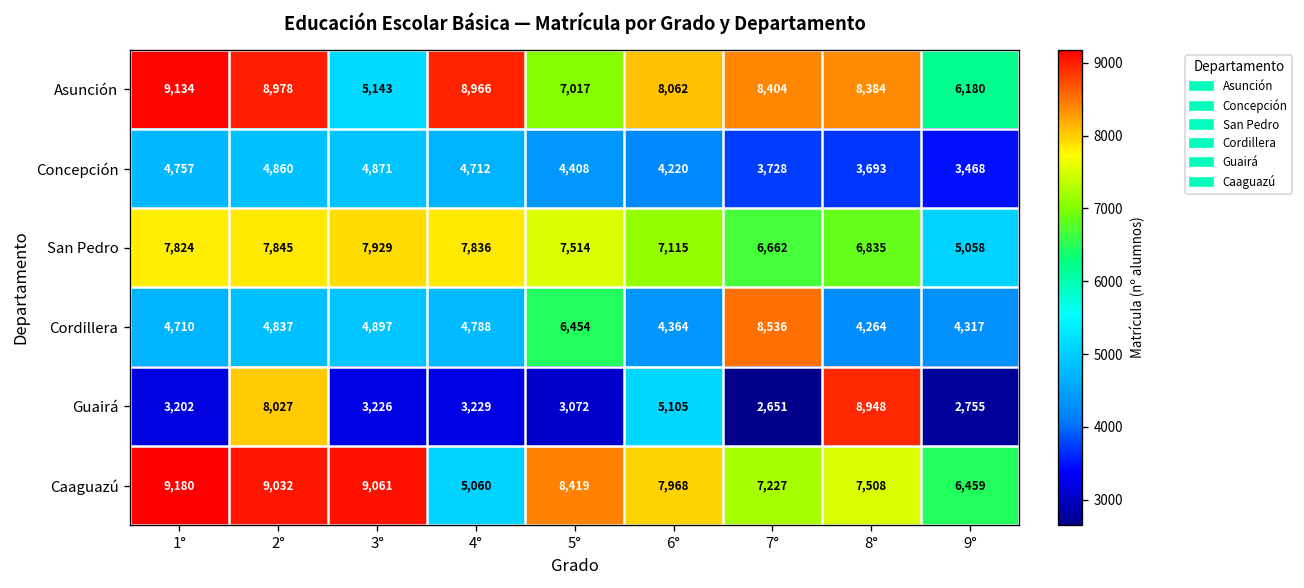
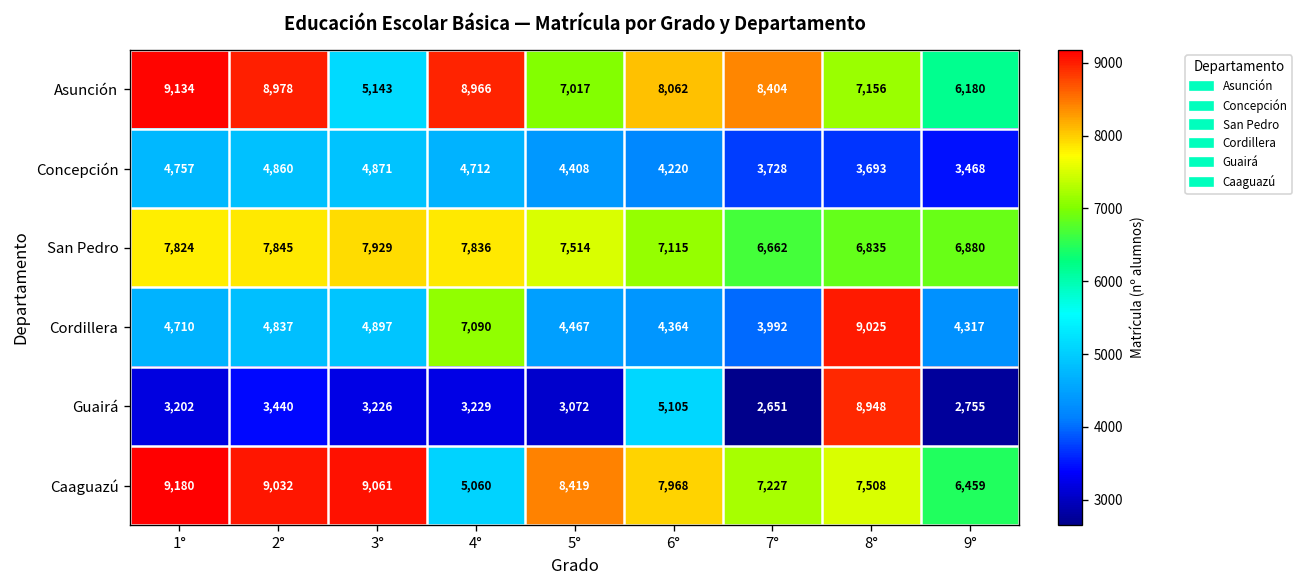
Asunción, 8°: 8,384 -> 7,156
San Pedro, 9°: 5,058 -> 6,880
Cordillera, 4°: 4,788 -> 7,090
Cordillera, 5°: 6,454 -> 4,467
Cordillera, 7°: 8,536 -> 3,992
Cordillera, 8°: 4,264 -> 9,025
Guairá, 2°: 8,027 -> 3,440
